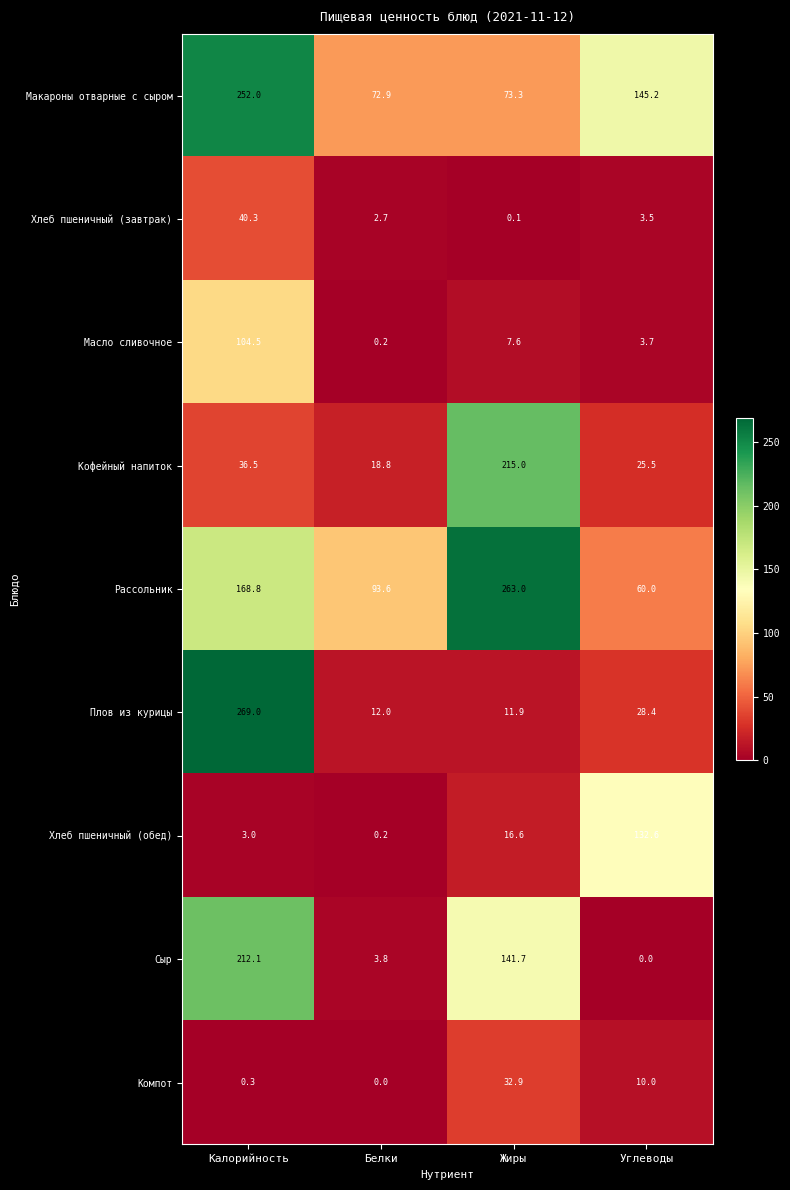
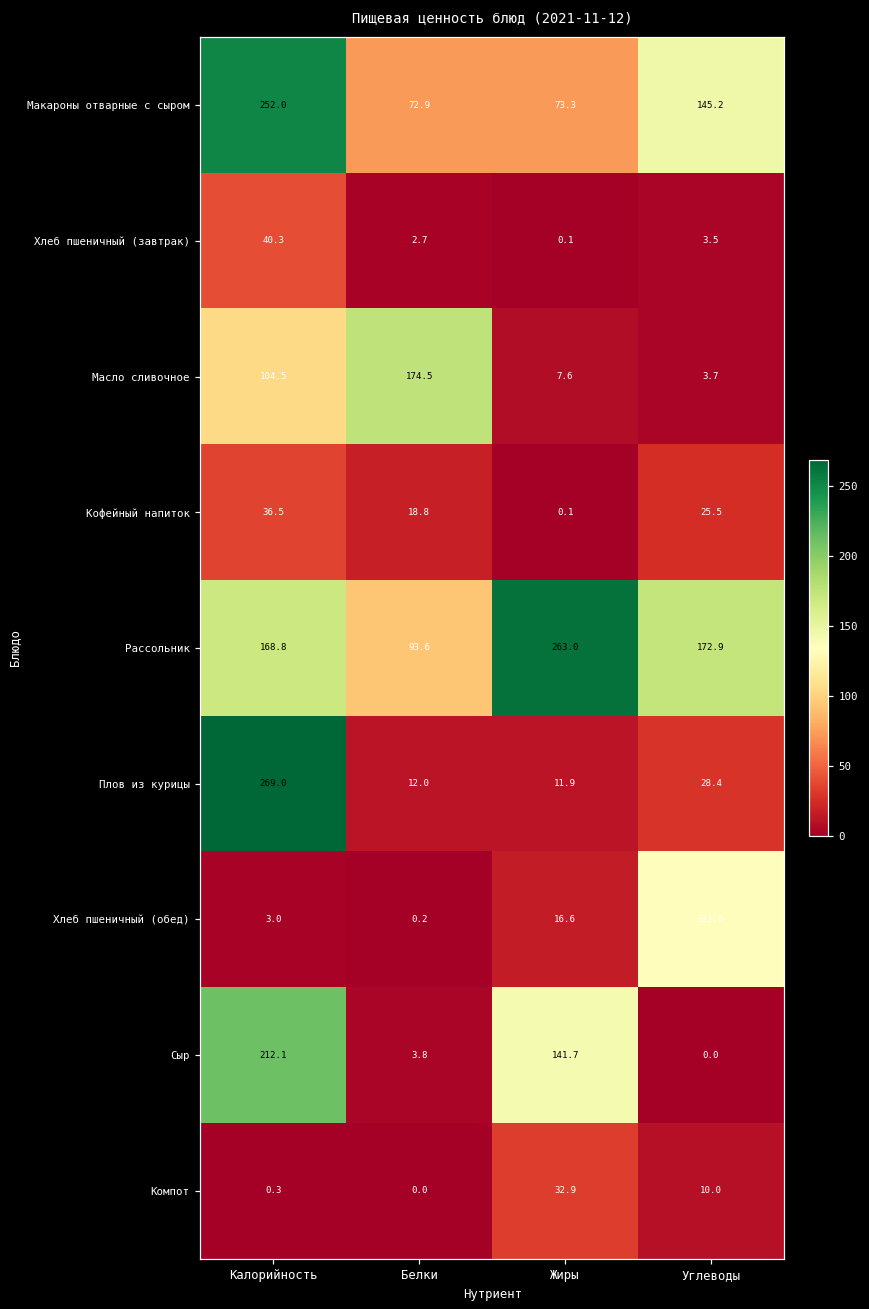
Масло сливочное, Белки: 0.2 -> 174.5
Кофейный напиток, Жиры: 215.0 -> 0.1
Рассольник, Углеводы: 60.0 -> 172.9
